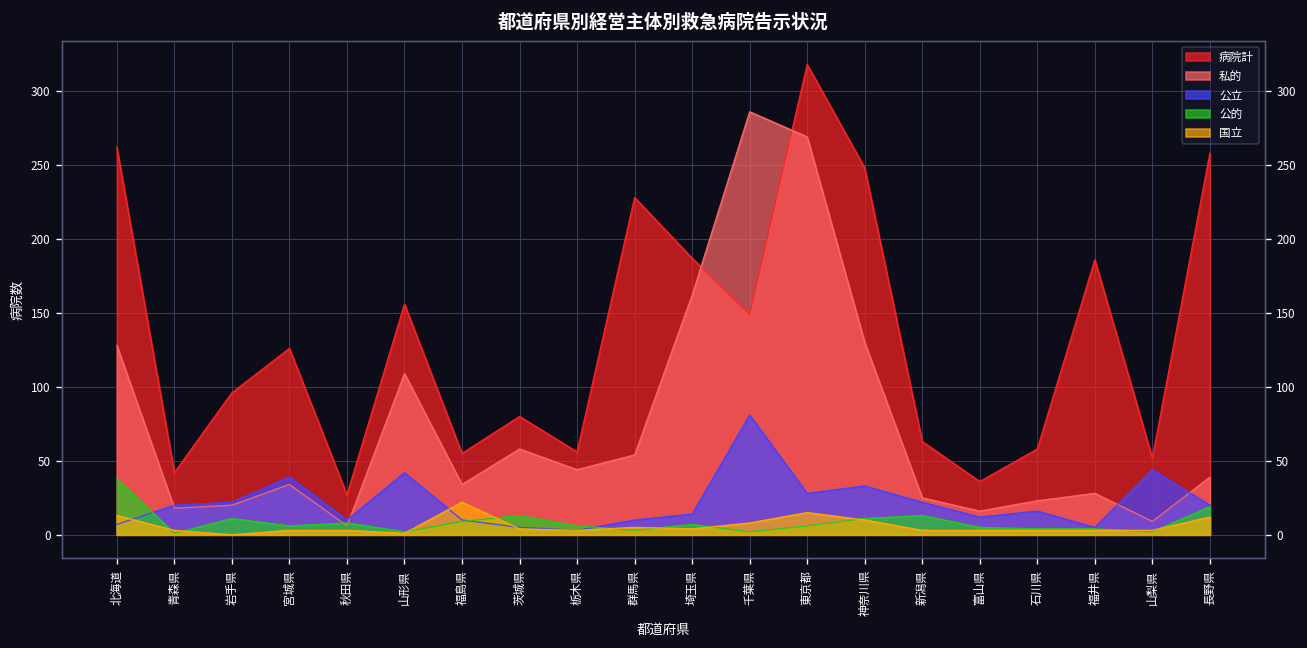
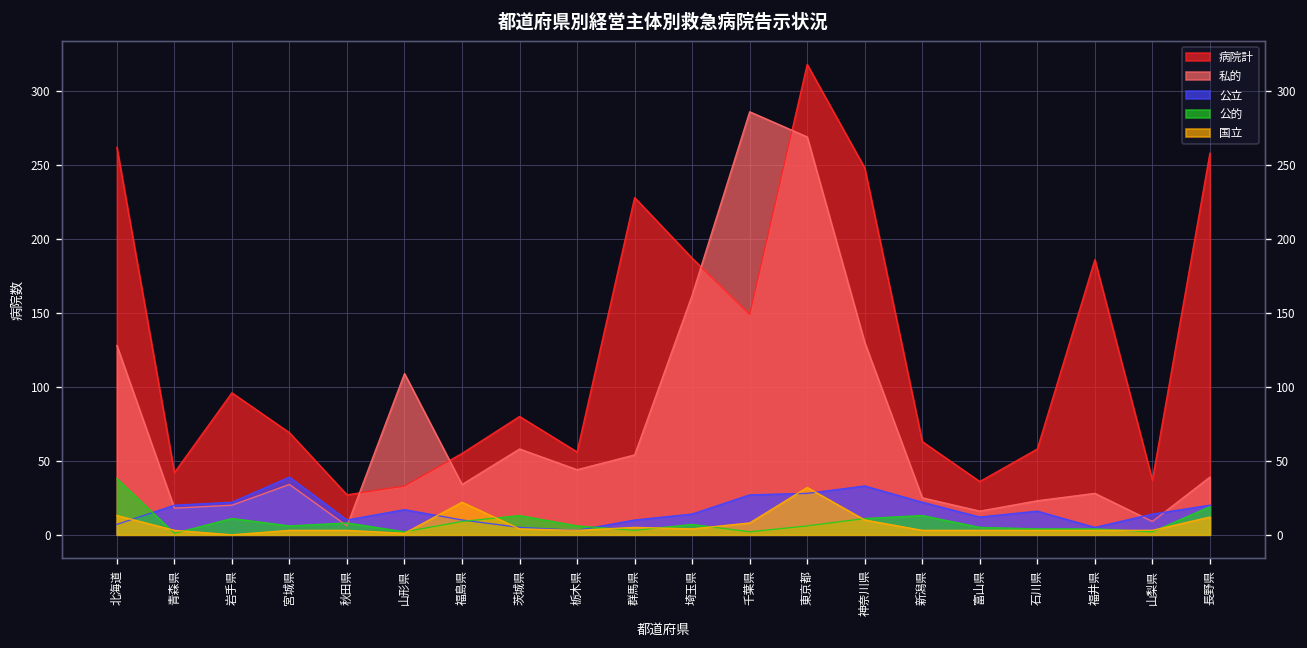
病院計, 宮城県: 126 -> 69
病院計, 山形県: 156 -> 33
公立, 山形県: 42 -> 17
公立, 千葉県: 81 -> 27
国立, 東京都: 15 -> 32
病院計, 山梨県: 52 -> 37
公立, 山梨県: 44 -> 14
